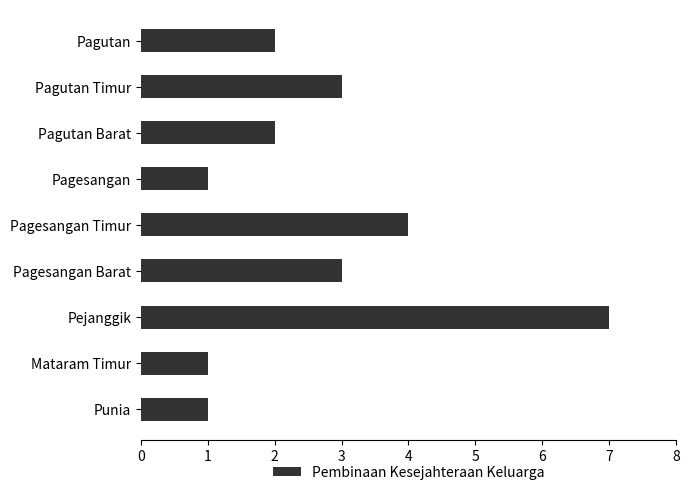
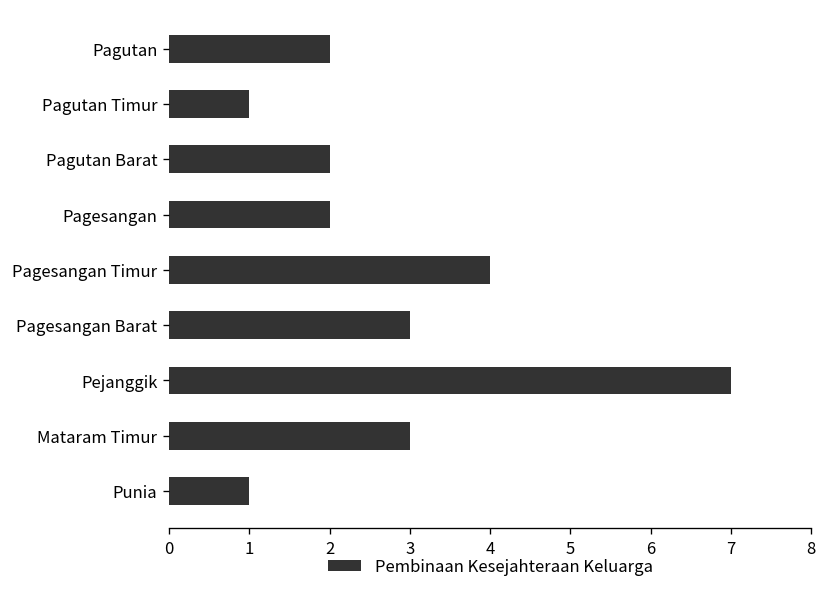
Pagutan Timur: 3 -> 1
Pagesangan: 1 -> 2
Mataram Timur: 1 -> 3
